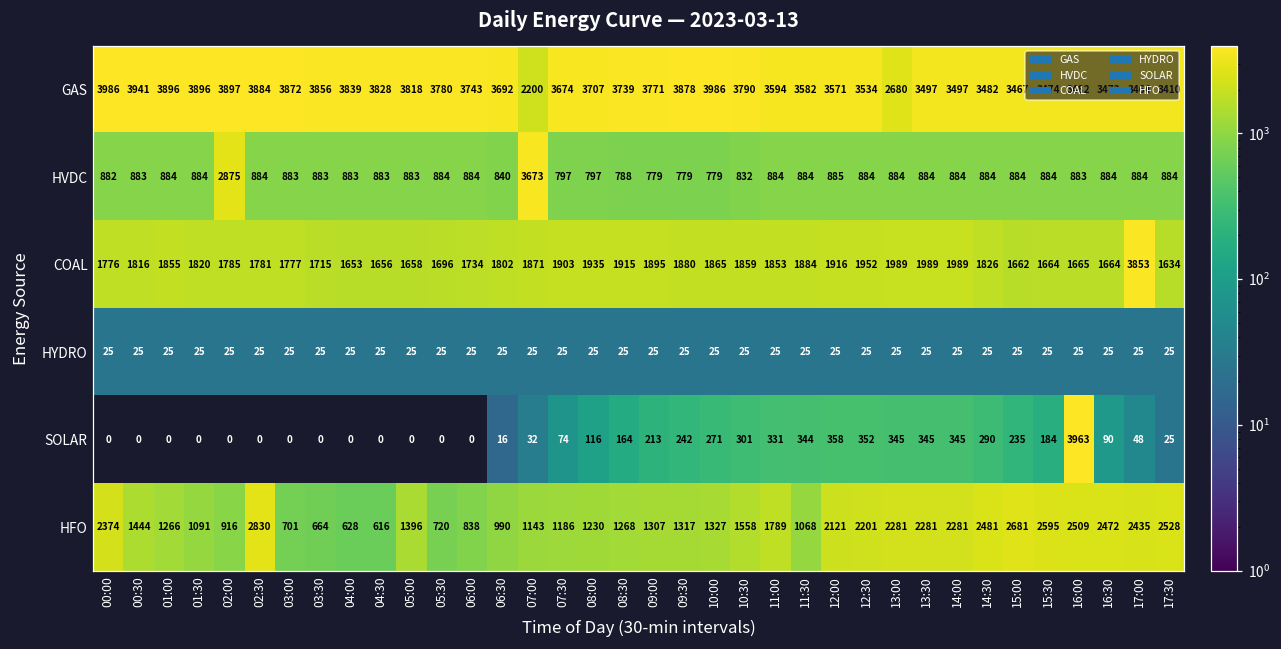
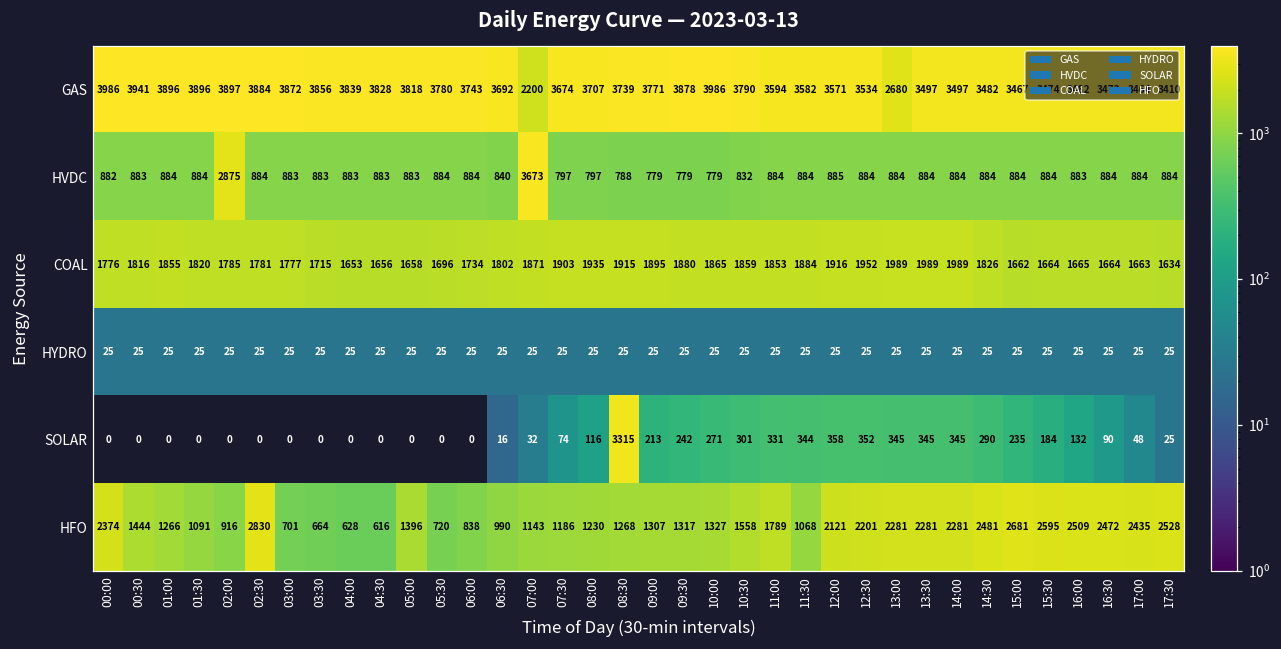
COAL, 17:00: 3853 -> 1663
SOLAR, 08:30: 164 -> 3315
SOLAR, 16:00: 3963 -> 132
